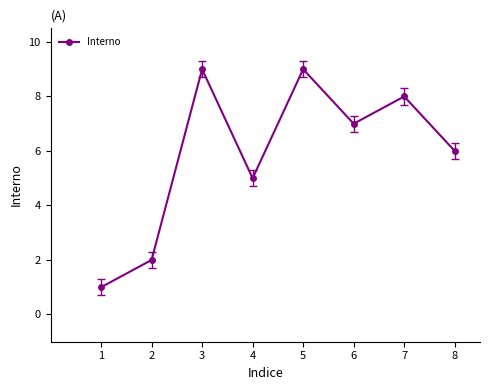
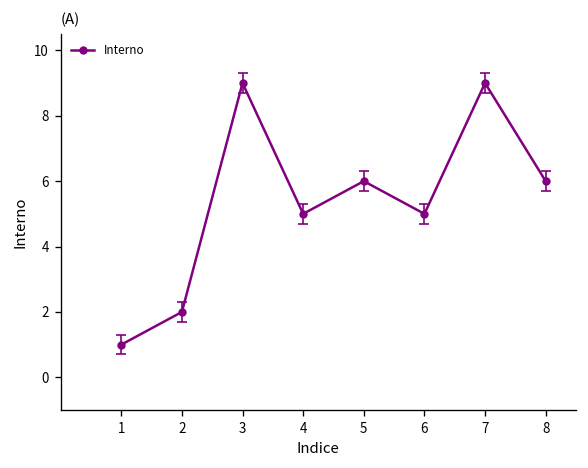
Interno, 5: 9 -> 6
Interno, 6: 7 -> 5
Interno, 7: 8 -> 9
